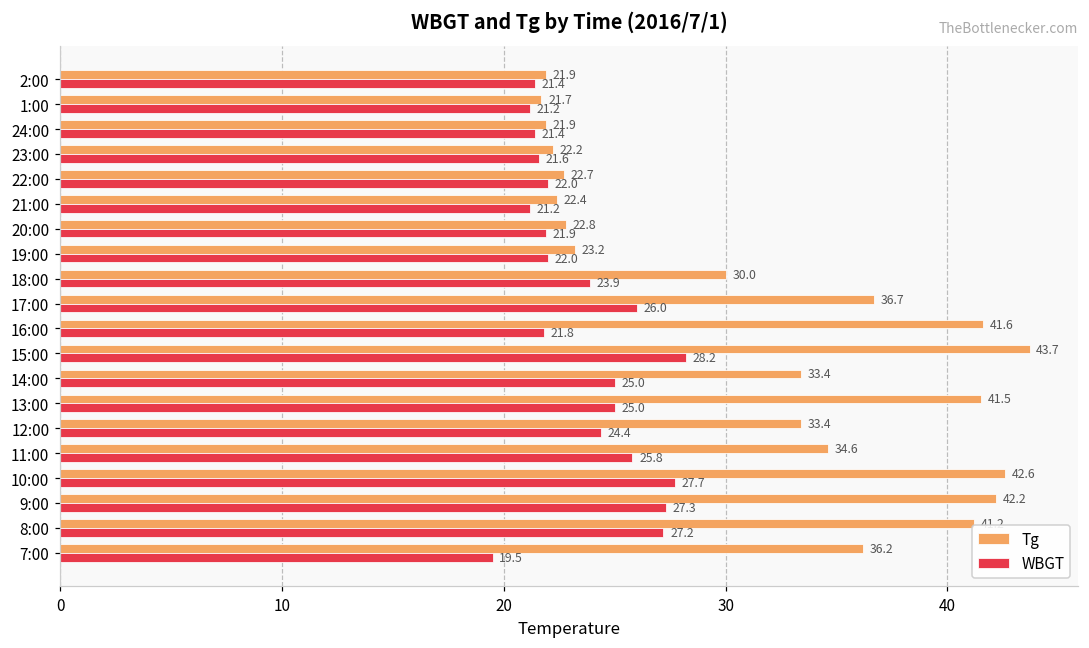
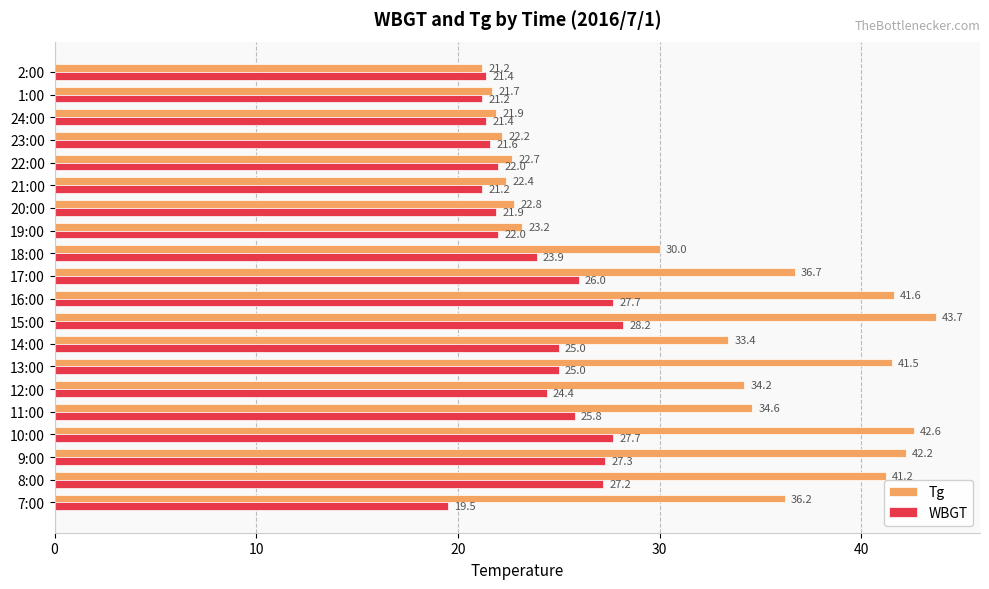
Tg, 2:00: 21.9 -> 21.2
WBGT, 16:00: 21.8 -> 27.7
Tg, 12:00: 33.4 -> 34.2
